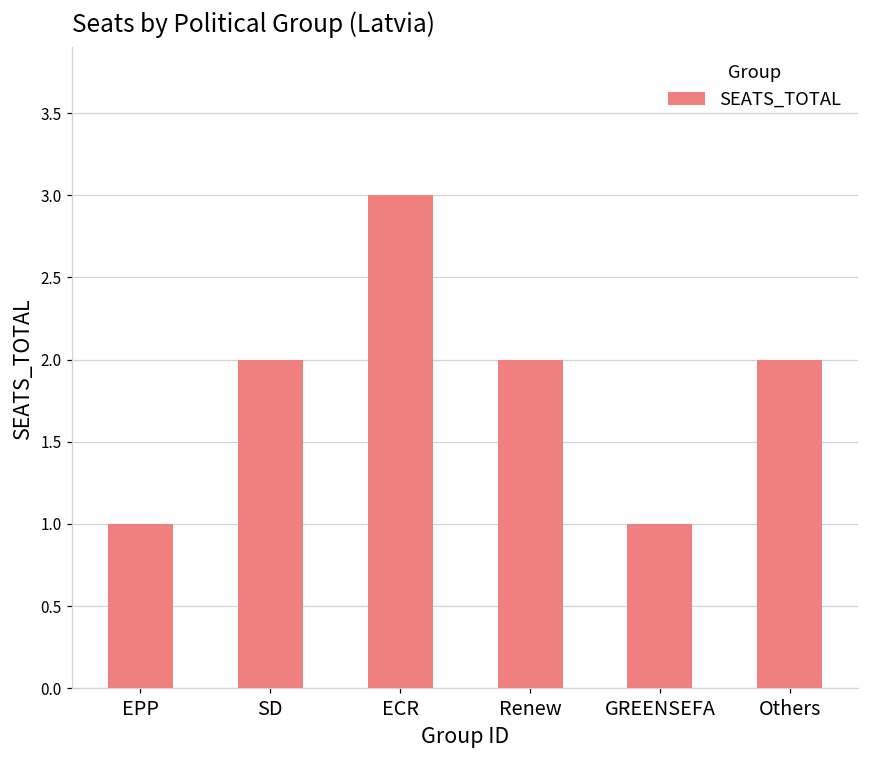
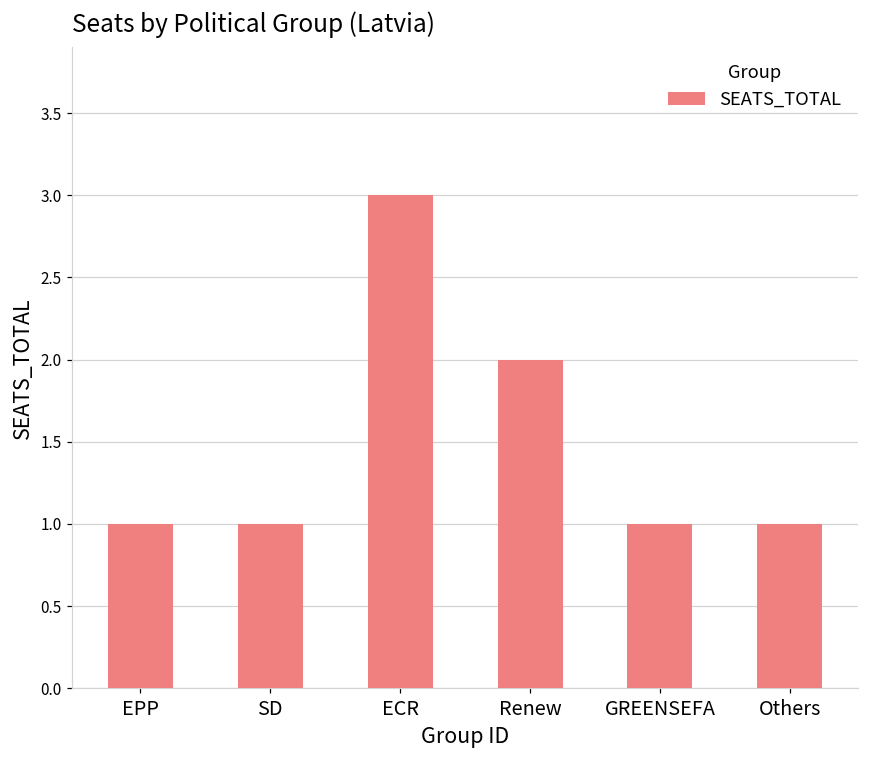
SD: 2 -> 1
Others: 2 -> 1
